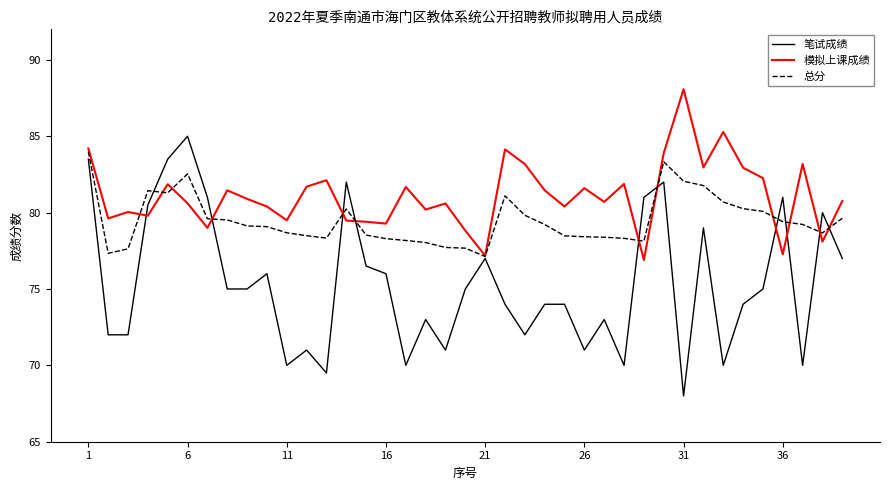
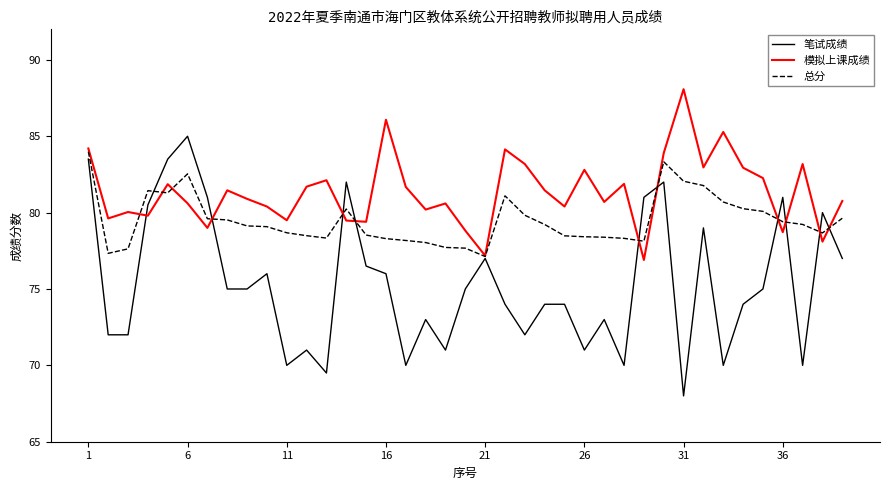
模拟上课成绩, 16: 79.3 -> 86.1
模拟上课成绩, 26: 81.6 -> 82.8
模拟上课成绩, 36: 77.3 -> 78.7
